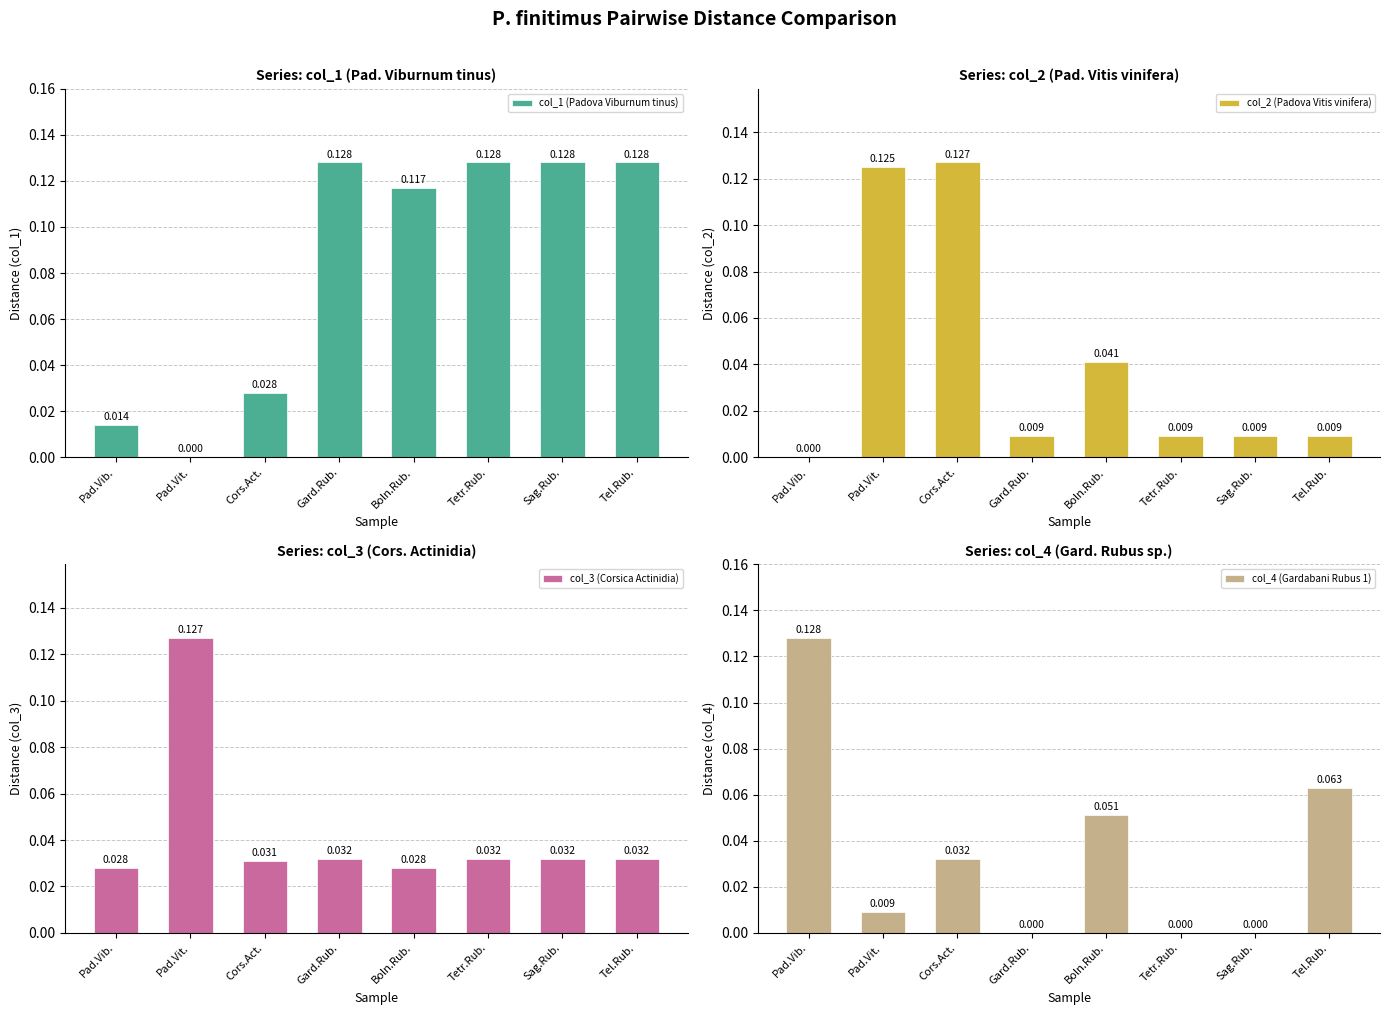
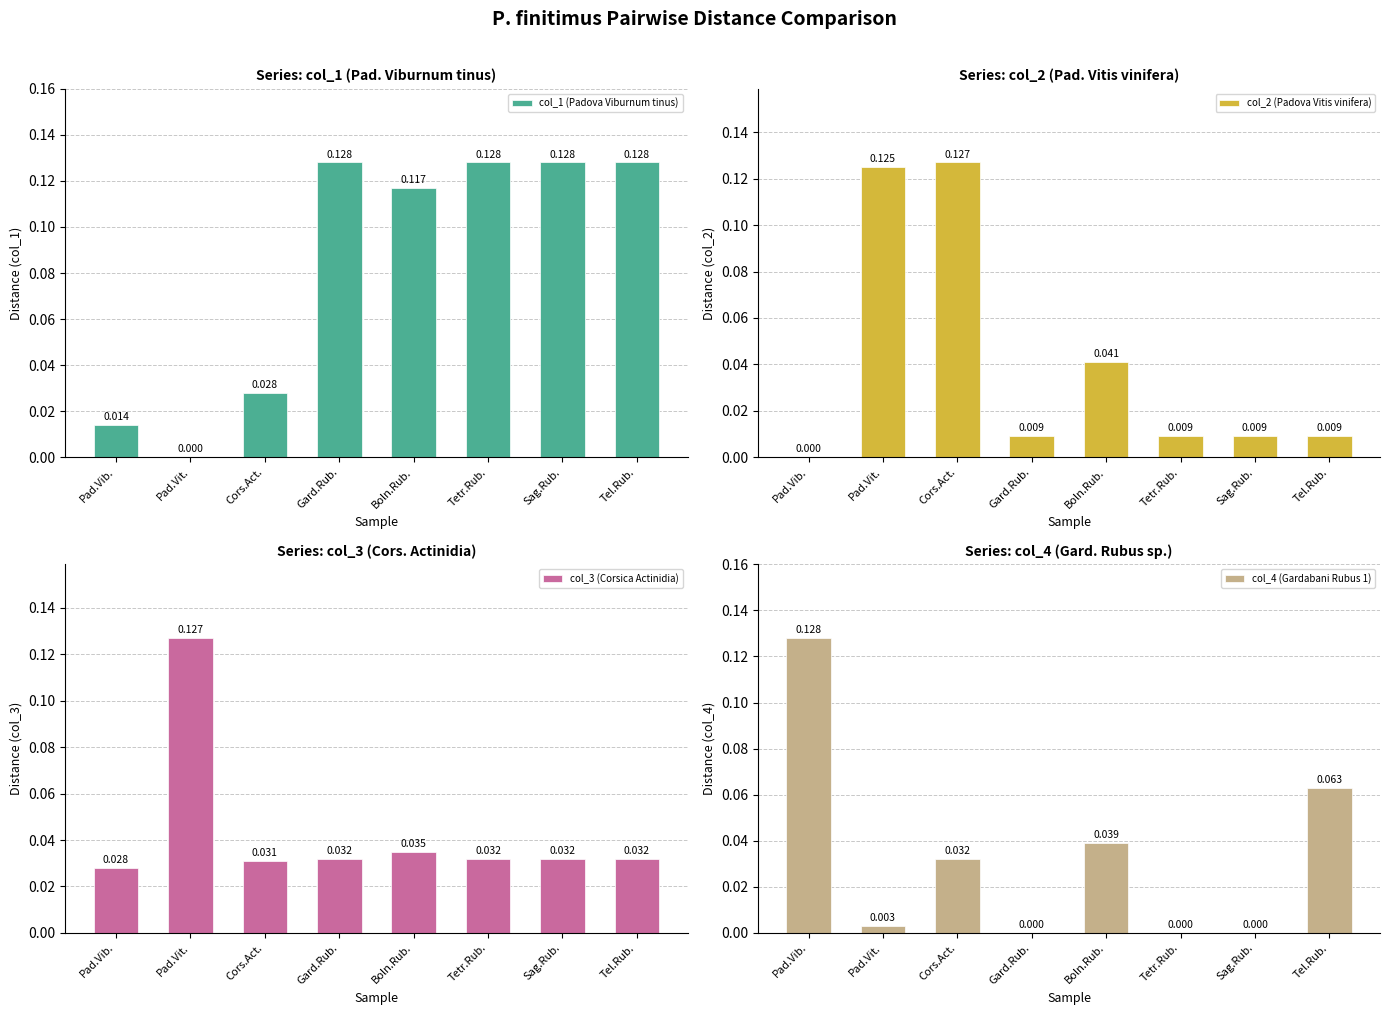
Series: col_3 (Cors. Actinidia), Boln.Rub.: 0.028 -> 0.035
Series: col_4 (Gard. Rubus sp.), Pad.Vit.: 0.009 -> 0.003
Series: col_4 (Gard. Rubus sp.), Boln.Rub.: 0.051 -> 0.039
